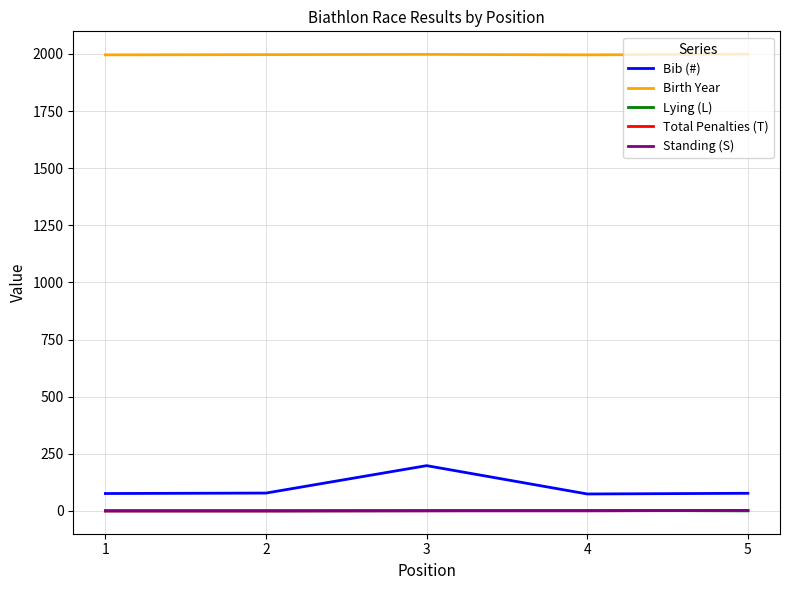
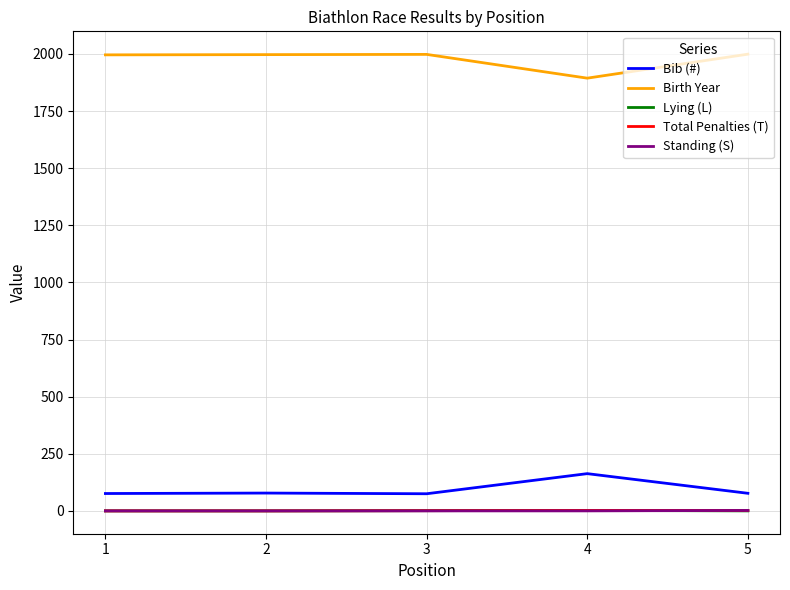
Bib (#), 3: 200 -> 80
Bib (#), 4: 70 -> 160
Birth Year, 4: 2000 -> 1890
